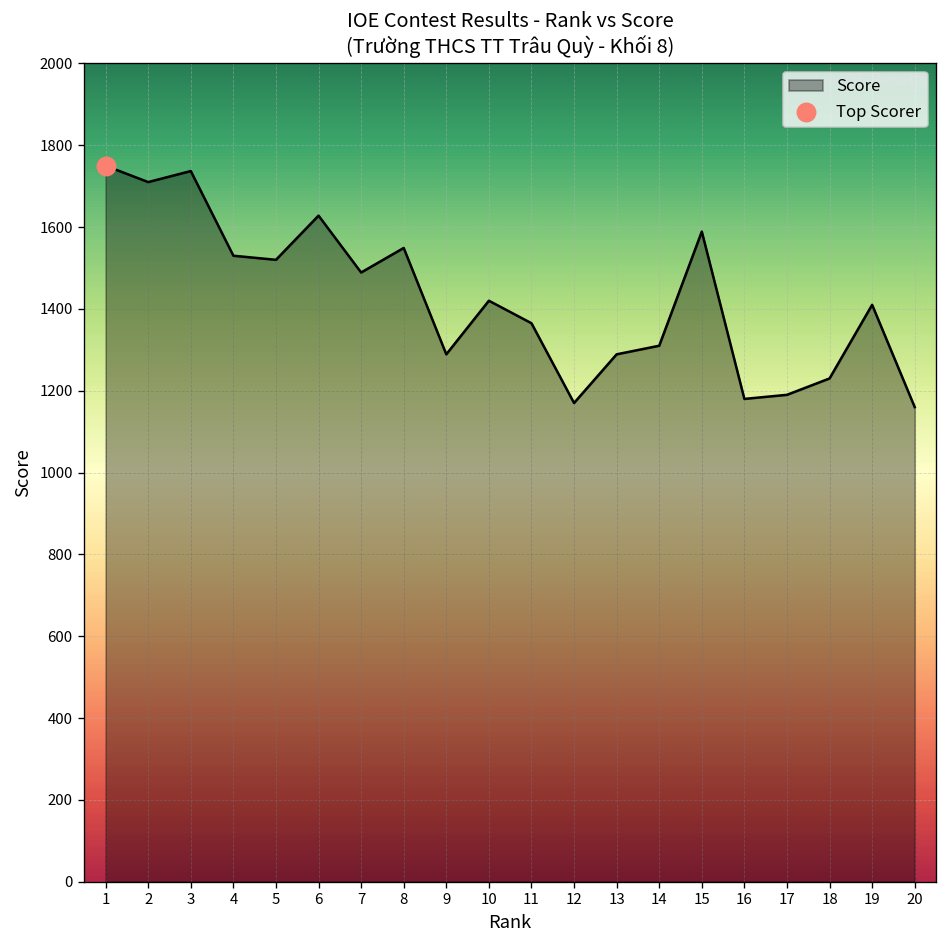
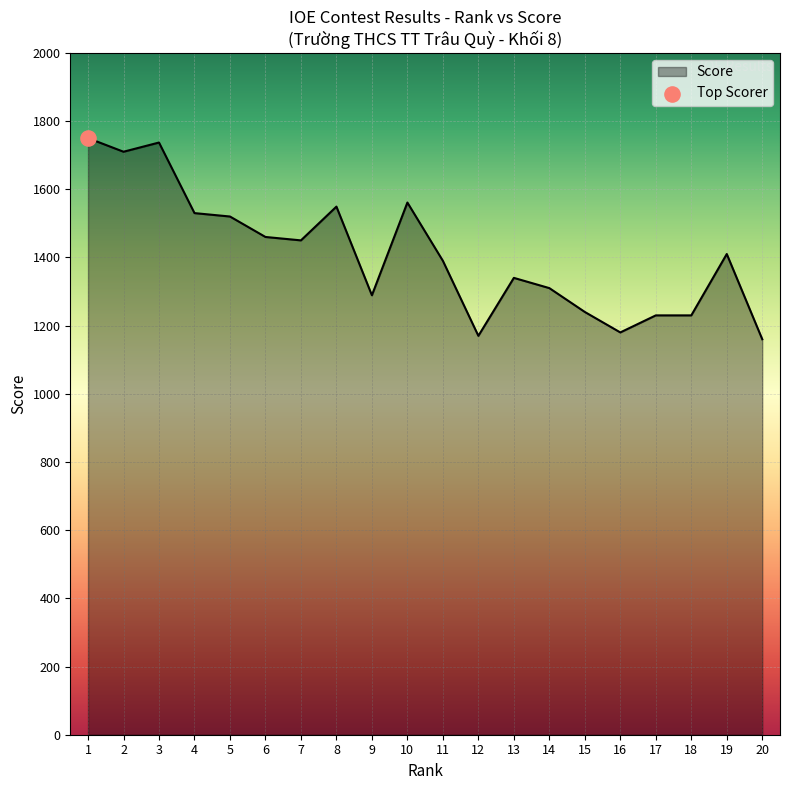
Score, 6: 1630 -> 1460
Score, 7: 1490 -> 1450
Score, 10: 1420 -> 1560
Score, 11: 1370 -> 1390
Score, 13: 1290 -> 1340
Score, 15: 1590 -> 1240
Score, 17: 1190 -> 1230
